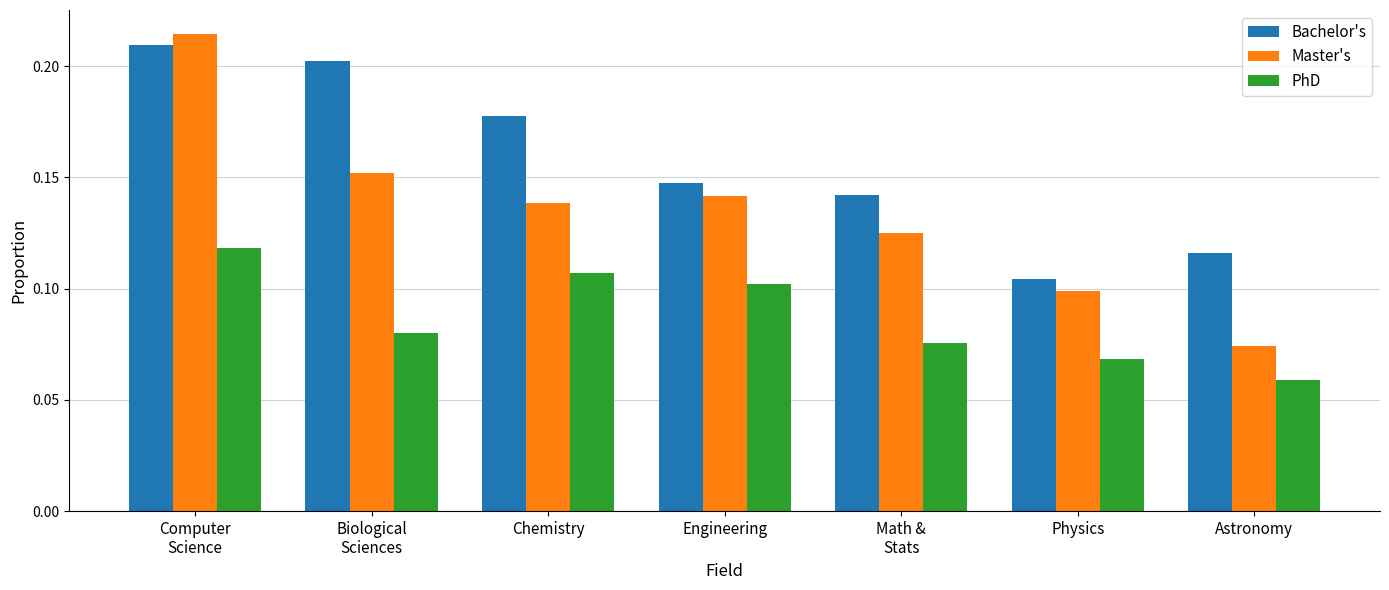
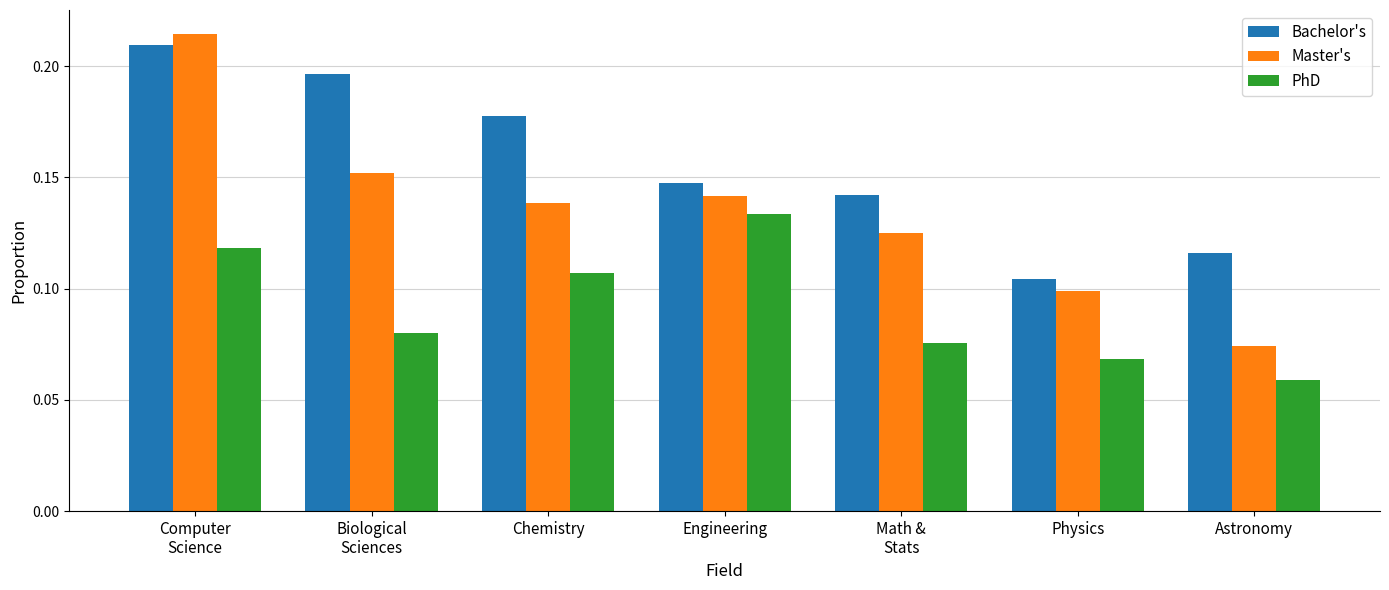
Bachelor's, Biological Sciences: 0.202 -> 0.197
PhD, Engineering: 0.102 -> 0.133
